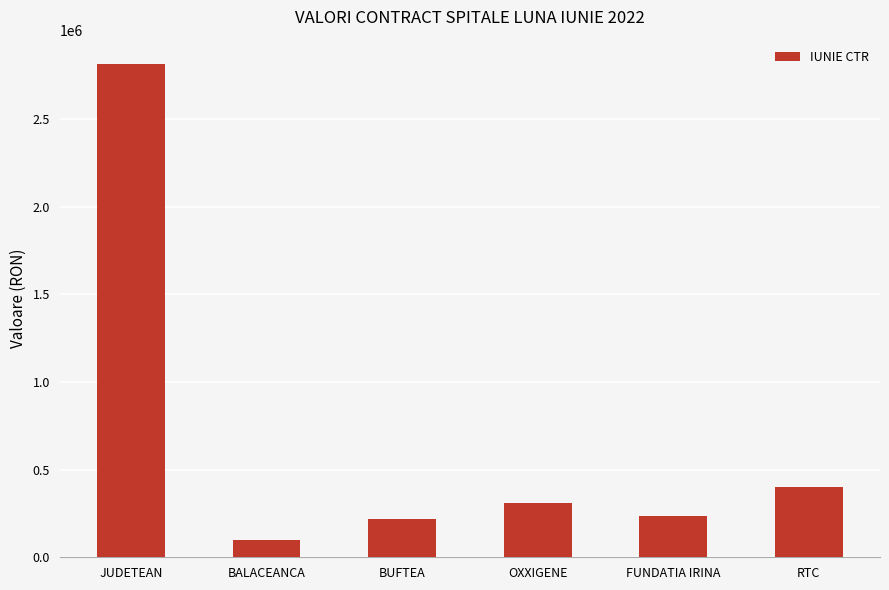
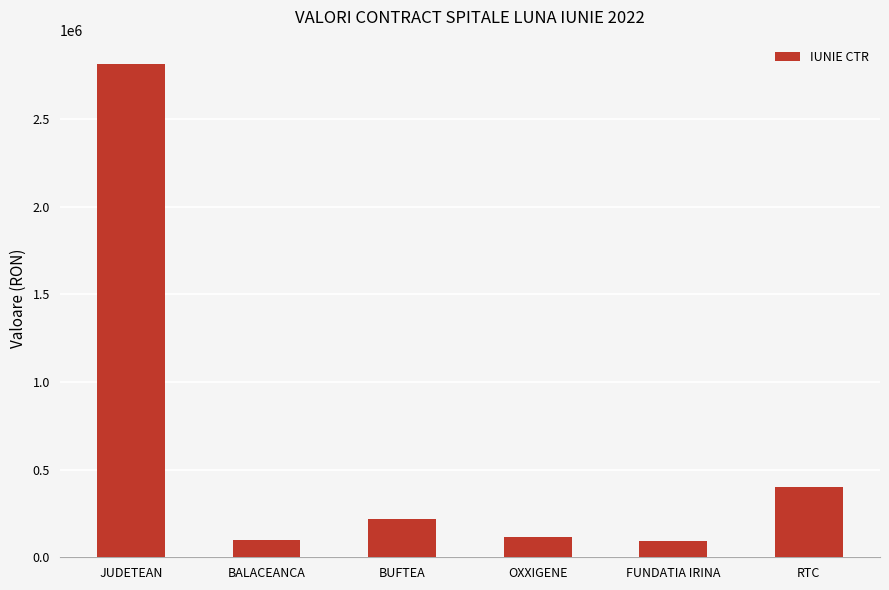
OXXIGENE: 310000 -> 110000
FUNDATIA IRINA: 240000 -> 90000
